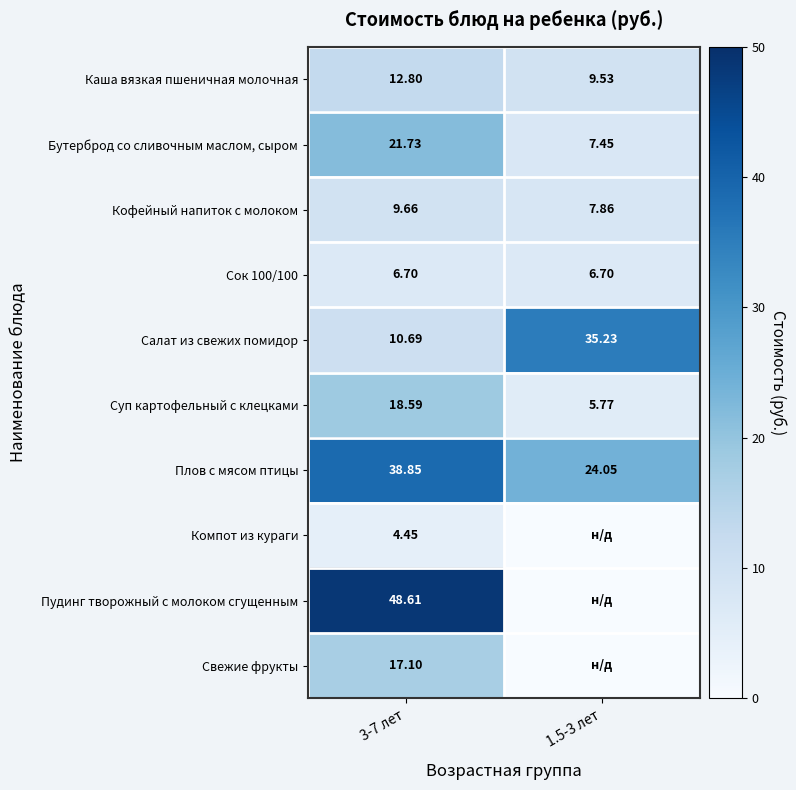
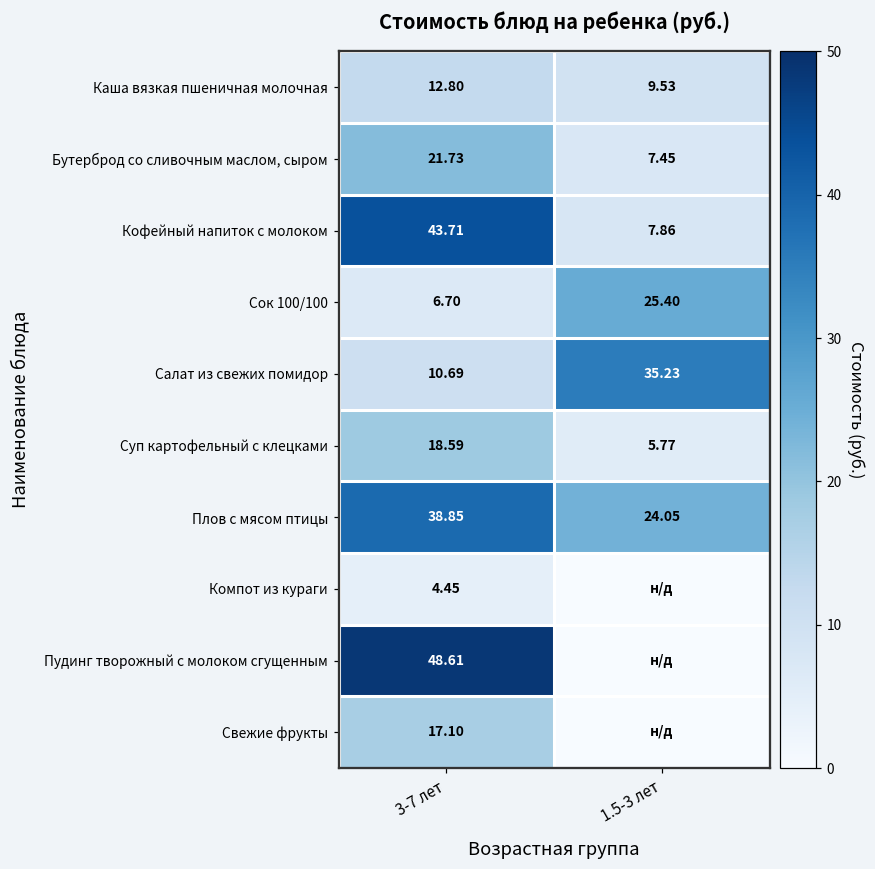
Кофейный напиток с молоком, 3-7 лет: 9.66 -> 43.71
Сок 100/100, 1.5-3 лет: 6.70 -> 25.40
